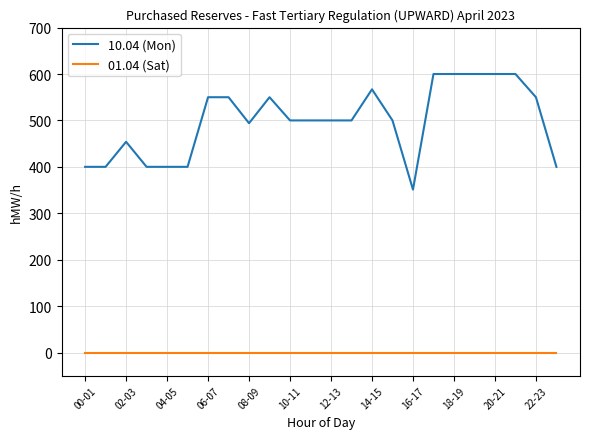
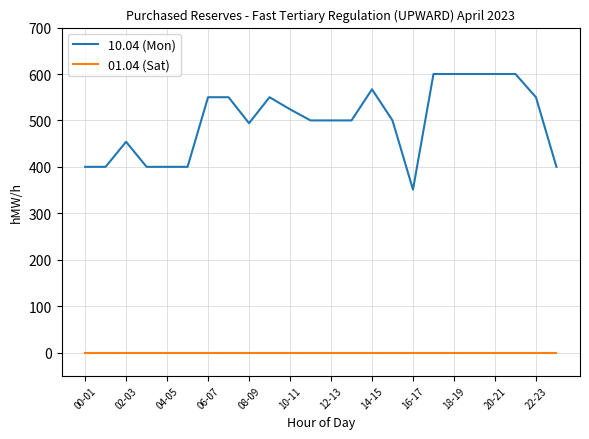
10.04 (Mon), 10-11: 500 -> 520
